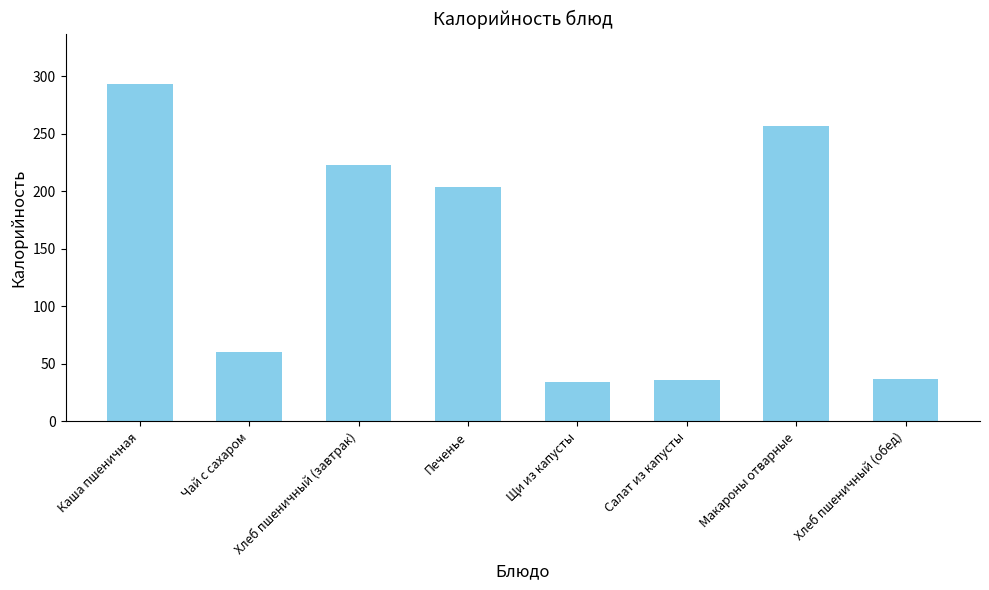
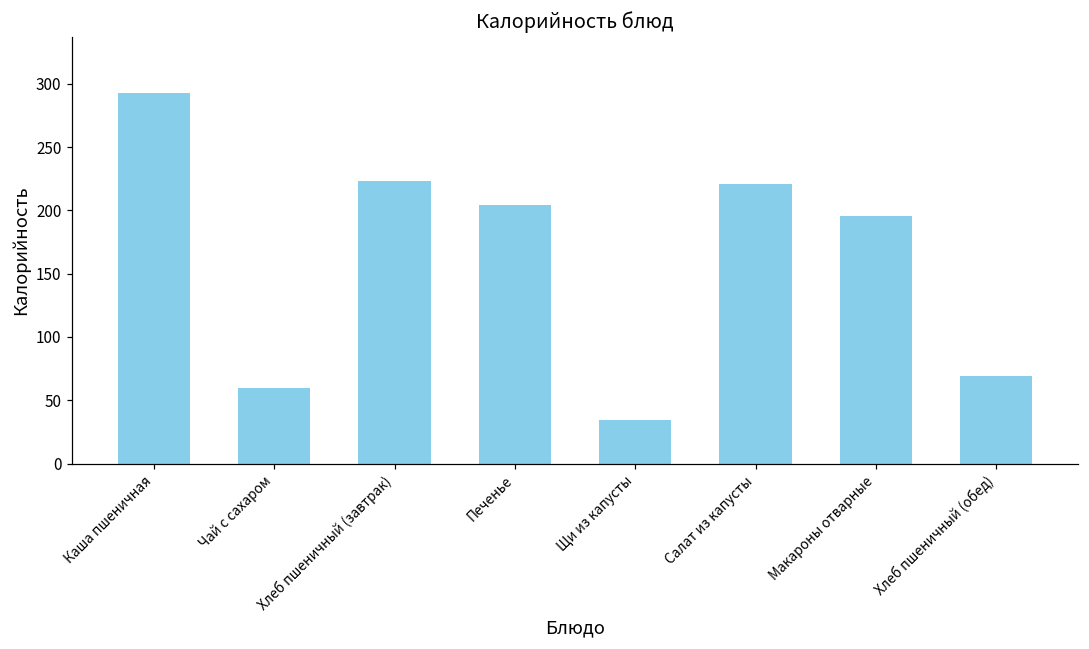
Салат из капусты: 36 -> 221
Макароны отварные: 257 -> 196
Хлеб пшеничный (обед): 37 -> 69
